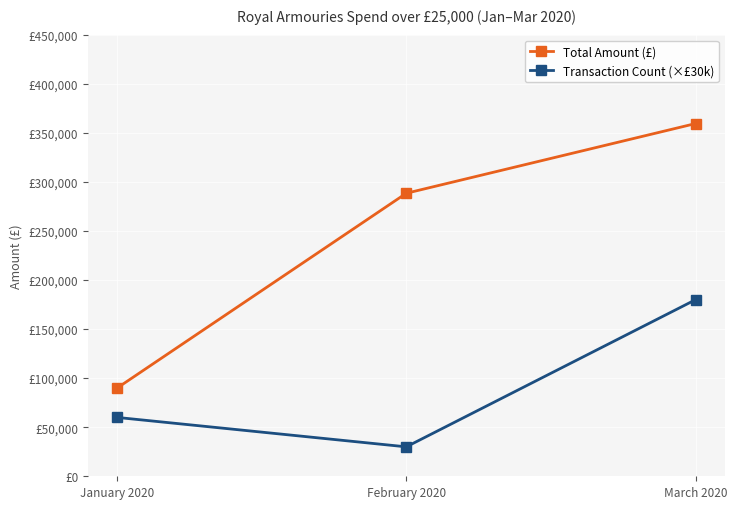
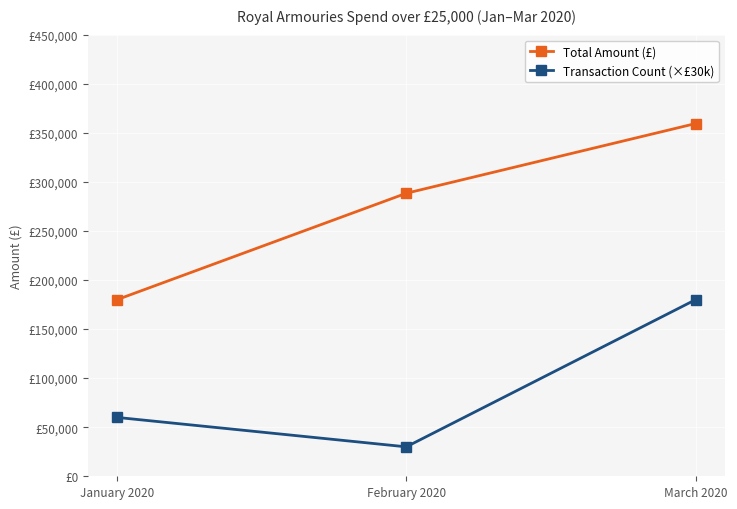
Total Amount (£), January 2020: £90,000 -> £180,000
